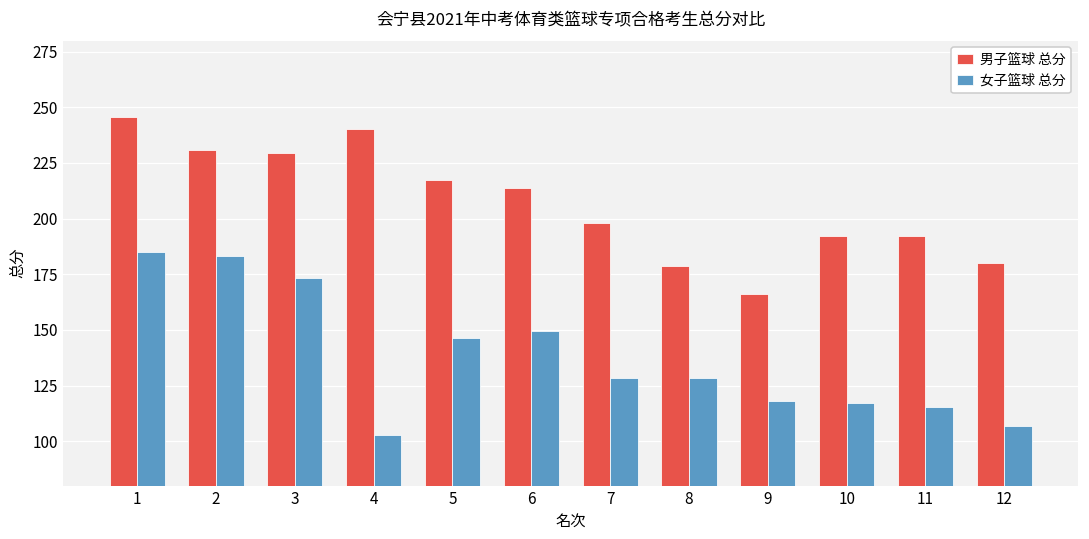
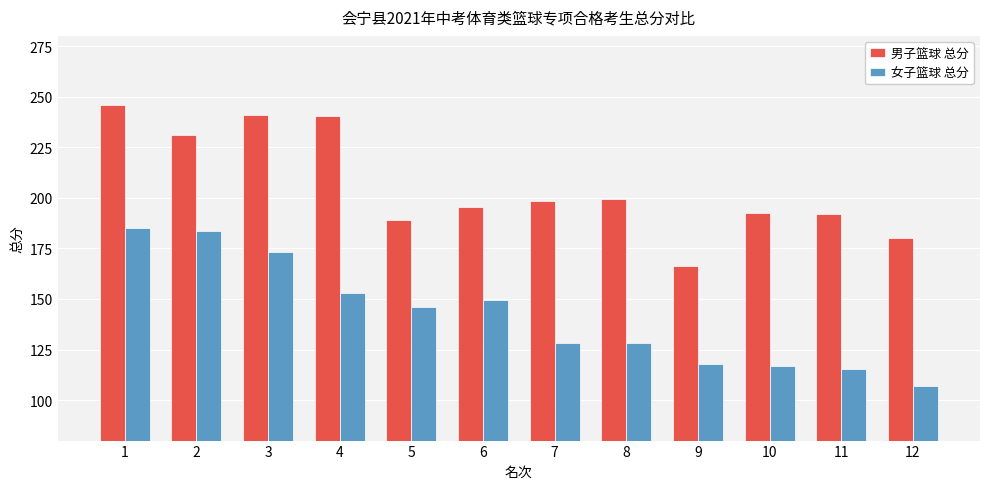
男子篮球 总分, 3: 229 -> 241
女子篮球 总分, 4: 103 -> 153
男子篮球 总分, 5: 217 -> 189
男子篮球 总分, 6: 214 -> 196
男子篮球 总分, 8: 179 -> 199
